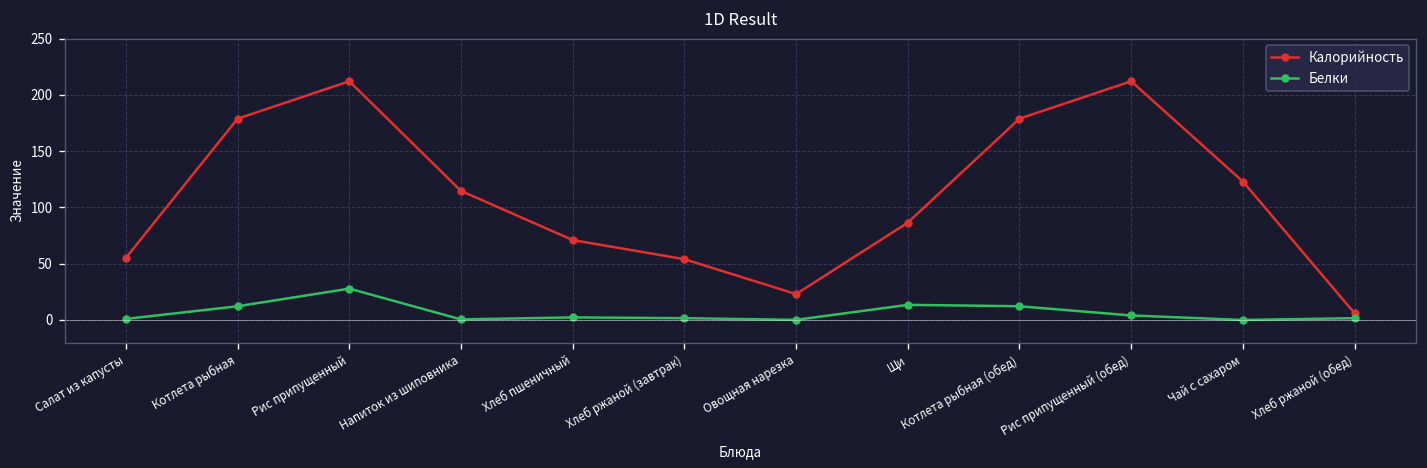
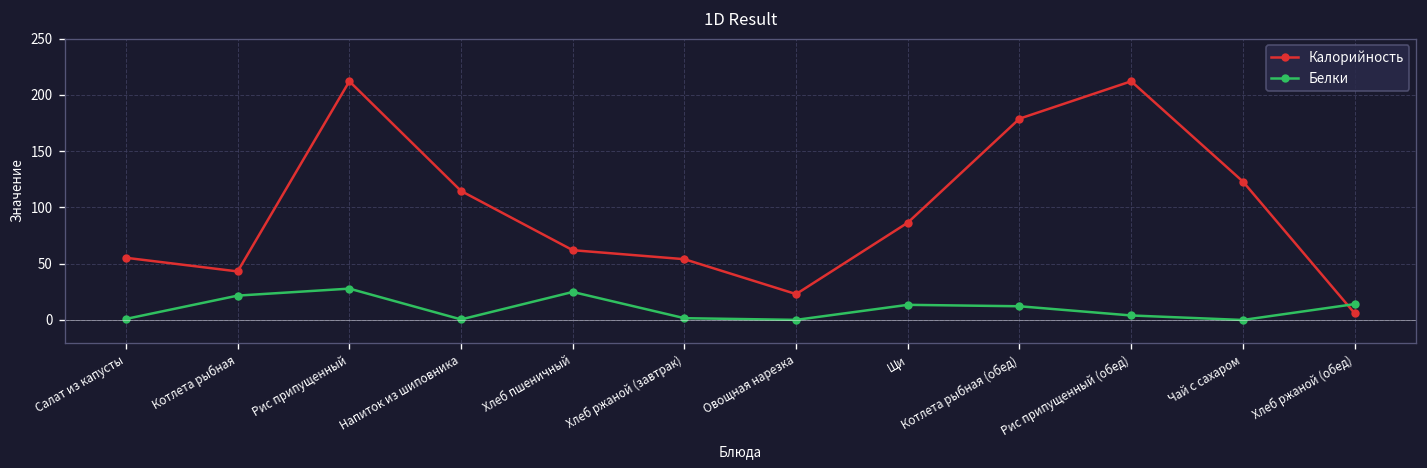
Калорийность, Котлета рыбная: 180 -> 40
Белки, Котлета рыбная: 10 -> 20
Калорийность, Хлеб пшеничный: 70 -> 60
Белки, Хлеб пшеничный: 0 -> 20
Белки, Хлеб ржаной (обед): 0 -> 10
